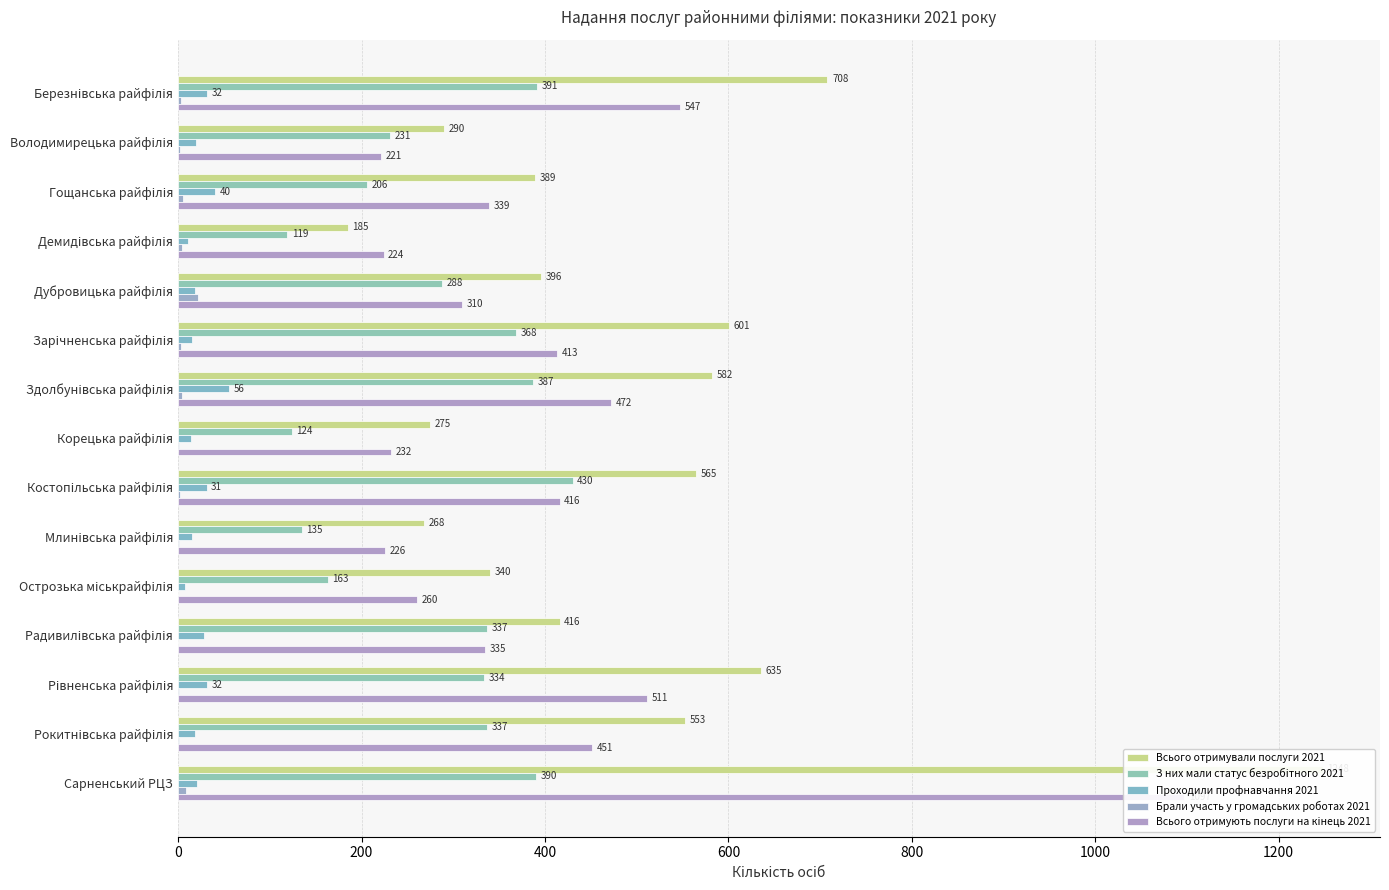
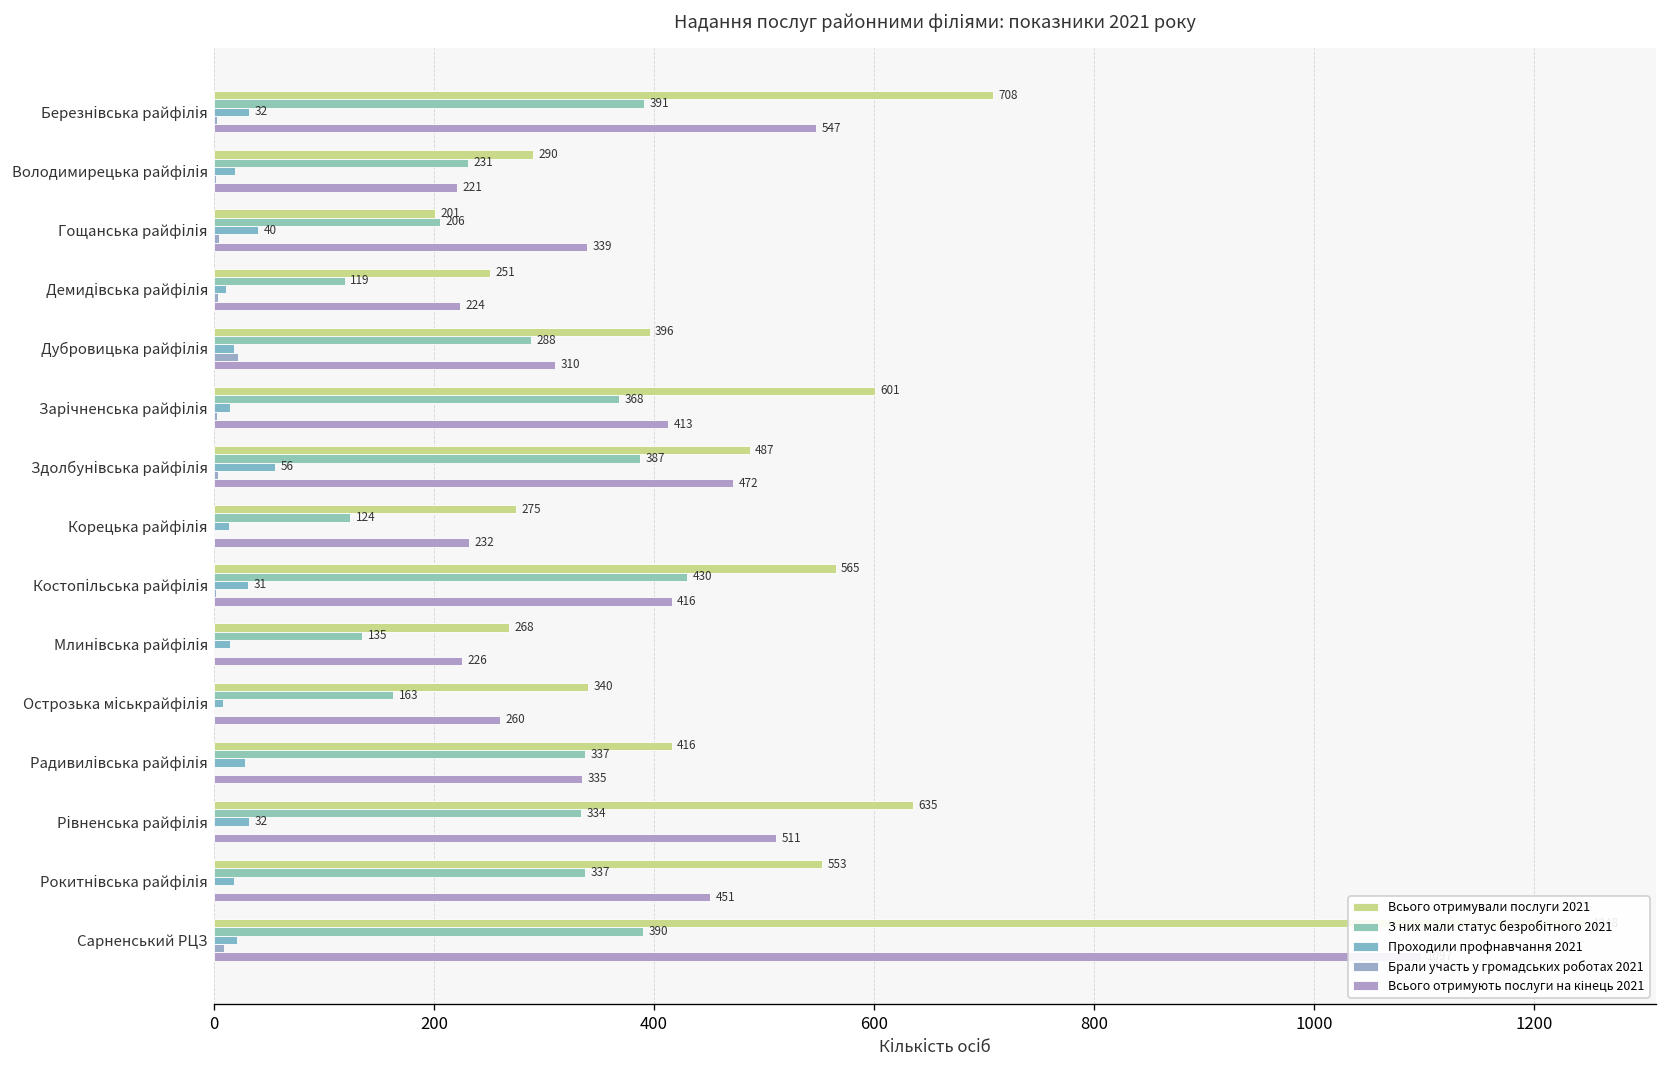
Всього отримували послуги 2021, Гощанська райфілія: 389 -> 201
Всього отримували послуги 2021, Демидівська райфілія: 185 -> 251
Всього отримували послуги 2021, Здолбунівська райфілія: 582 -> 487
